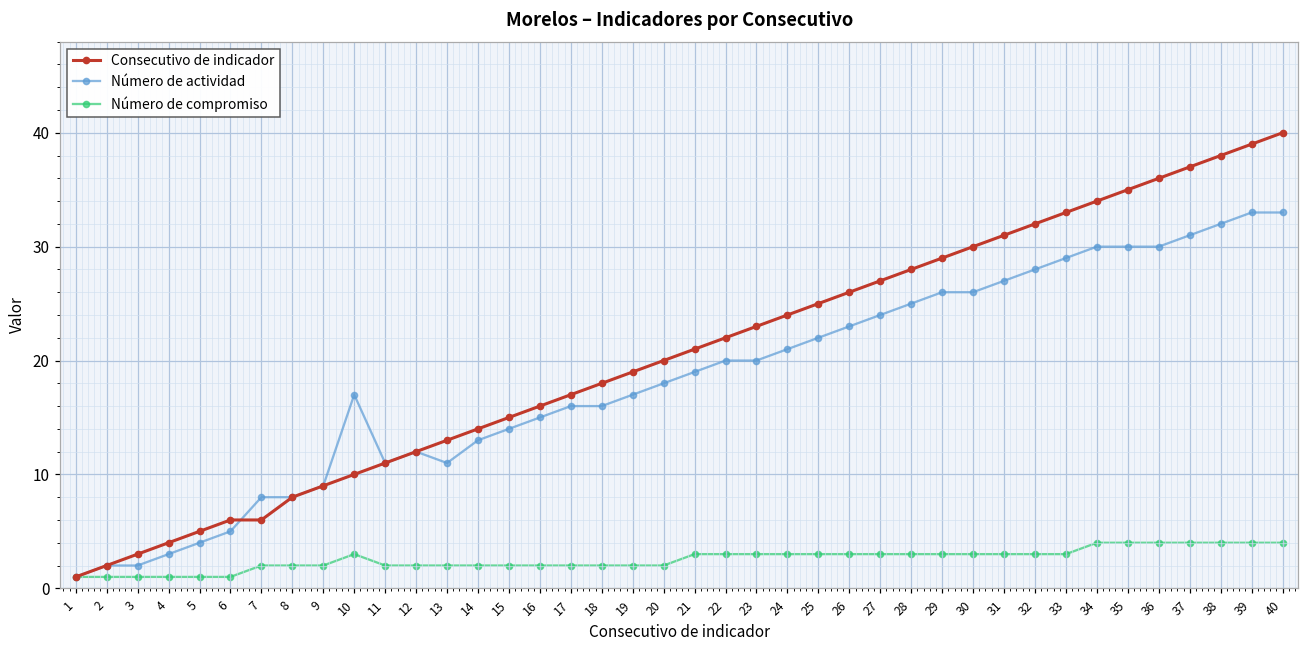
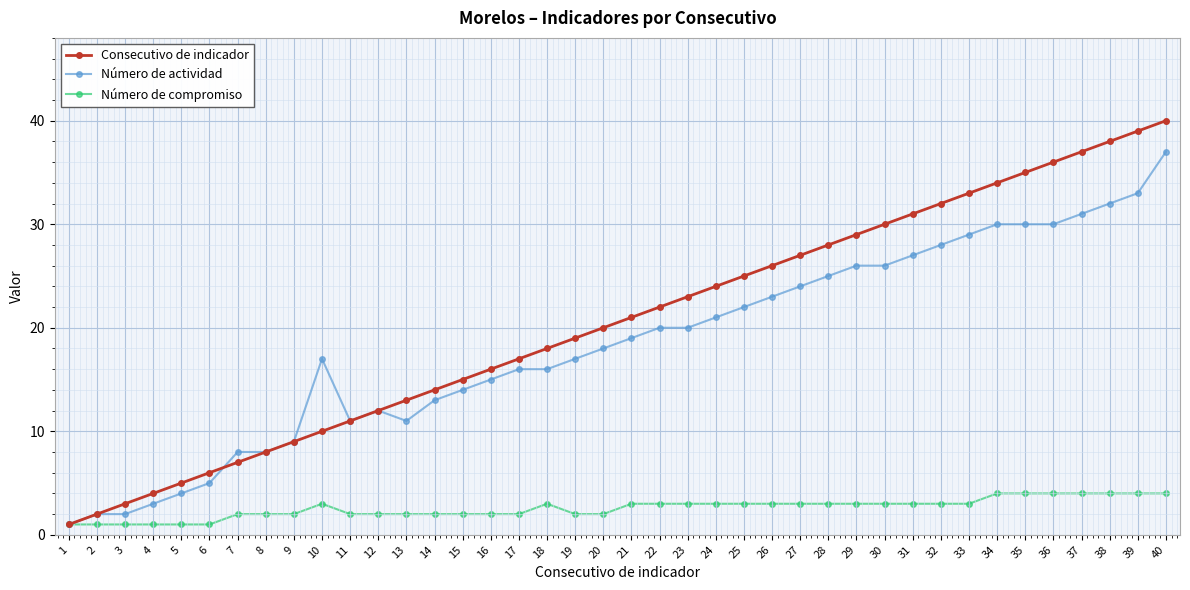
Consecutivo de indicador, 7: 6 -> 7
Número de compromiso, 18: 2 -> 3
Número de actividad, 40: 33 -> 37
